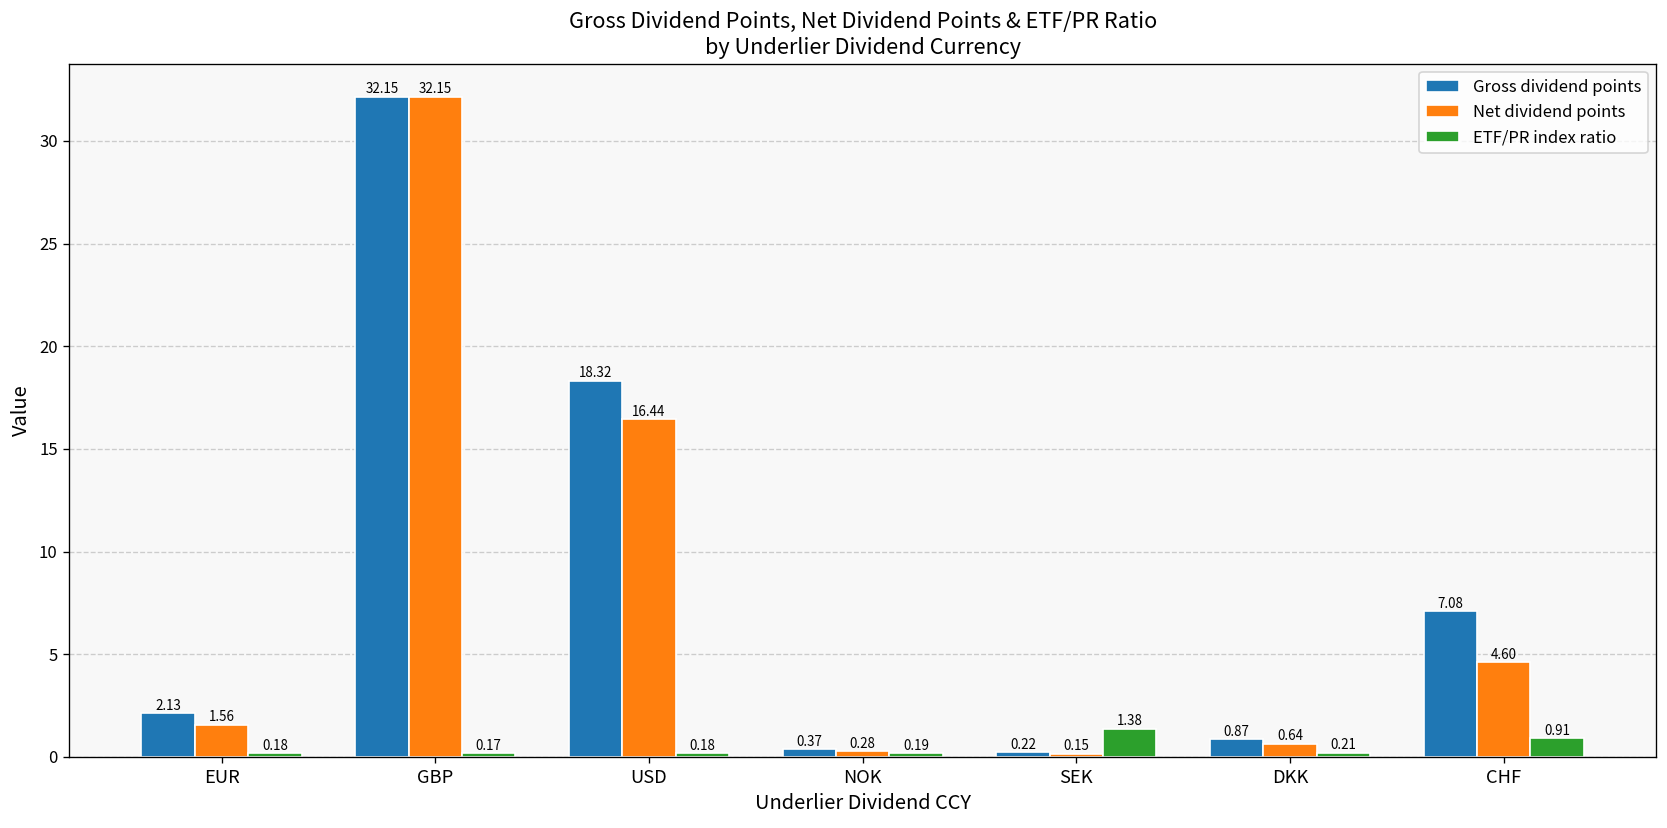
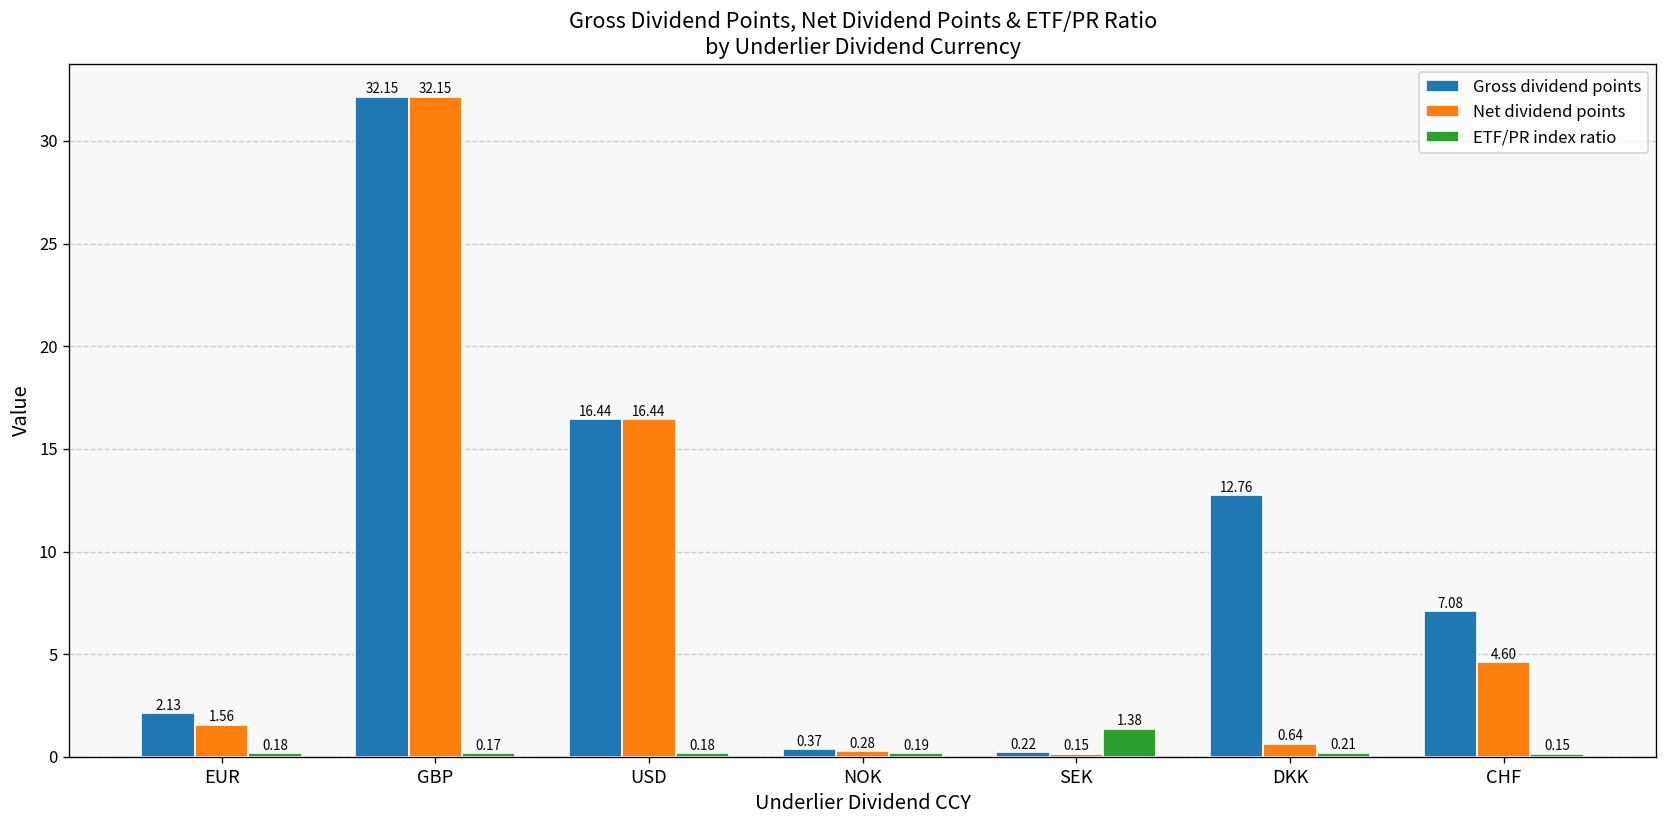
Gross dividend points, USD: 18.32 -> 16.44
Gross dividend points, DKK: 0.87 -> 12.76
ETF/PR index ratio, CHF: 0.91 -> 0.15
